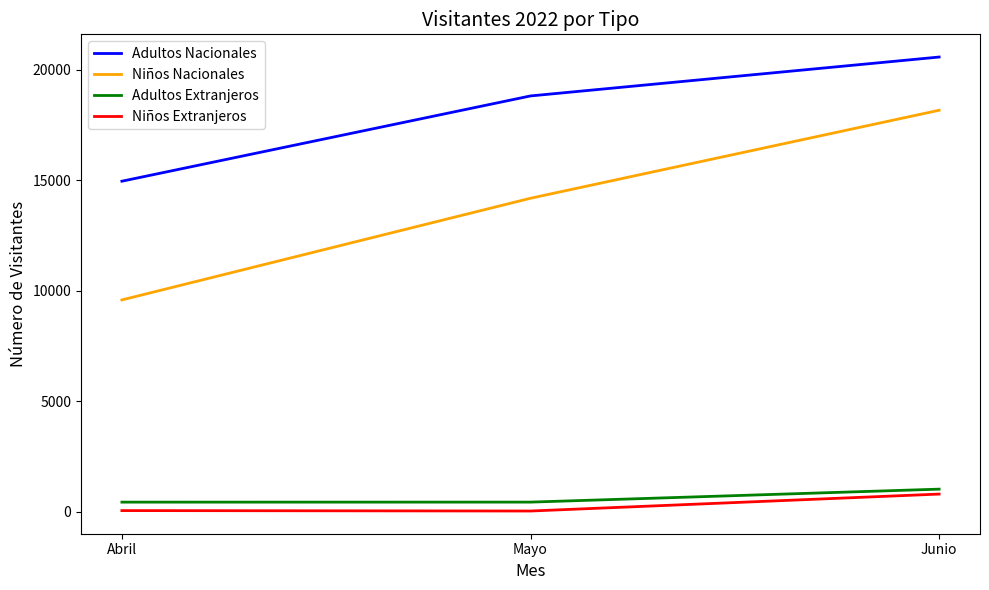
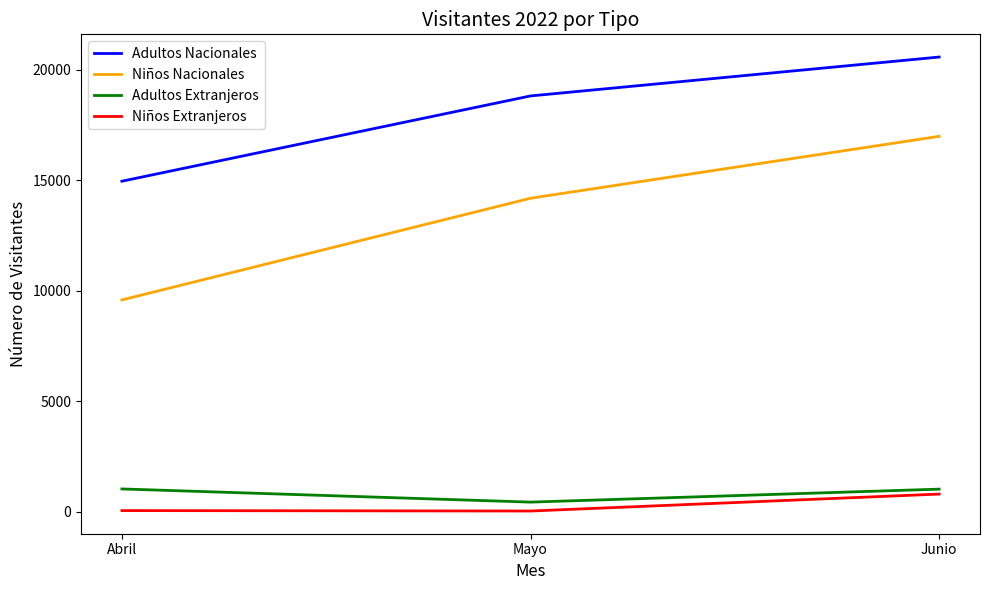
Adultos Extranjeros, Abril: 400 -> 1000
Niños Nacionales, Junio: 18200 -> 17000
